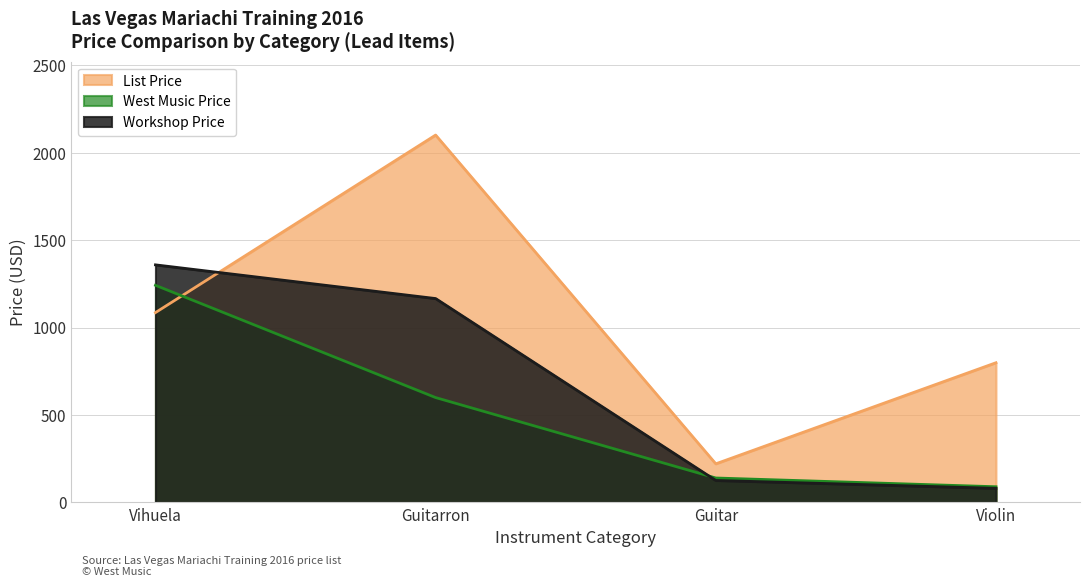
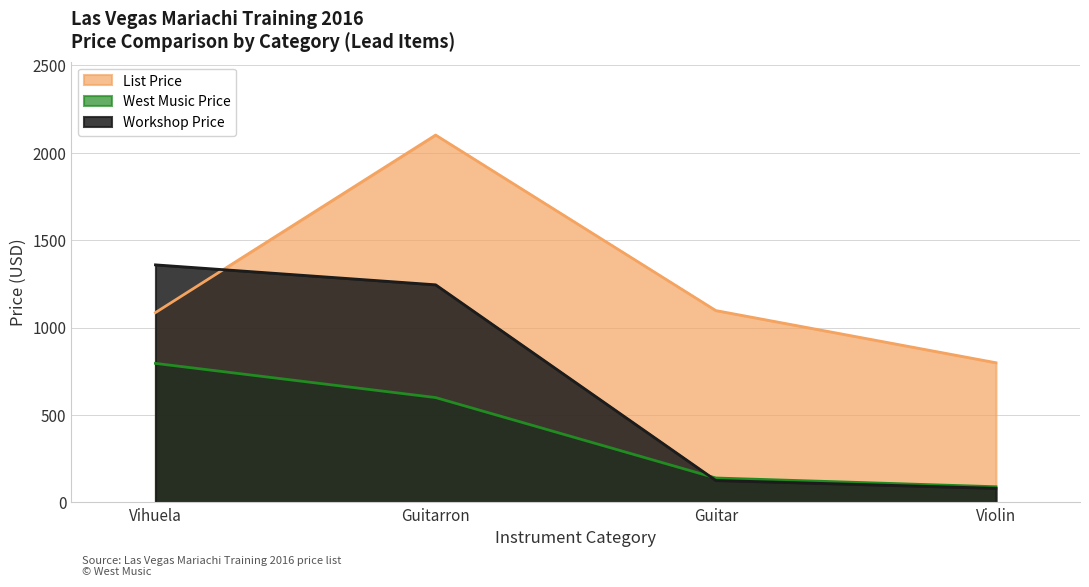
West Music Price, Vihuela: 1240 -> 800
Workshop Price, Guitarron: 1170 -> 1240
List Price, Guitar: 220 -> 1100
